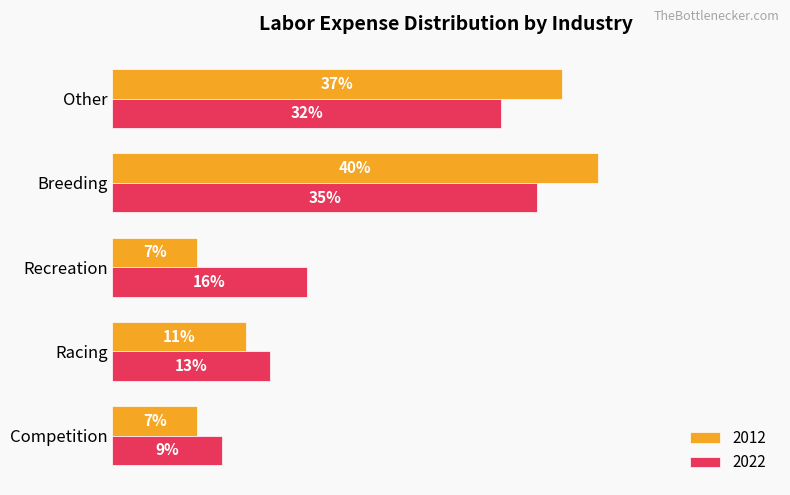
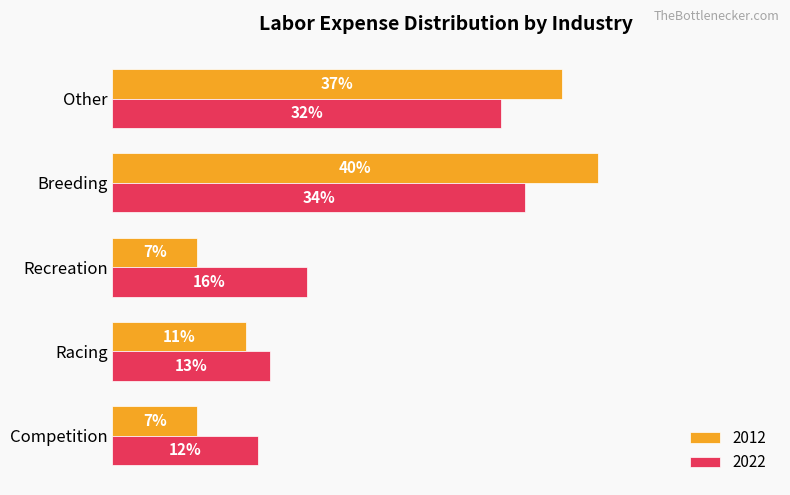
2022, Breeding: 35% -> 34%
2022, Competition: 9% -> 12%
